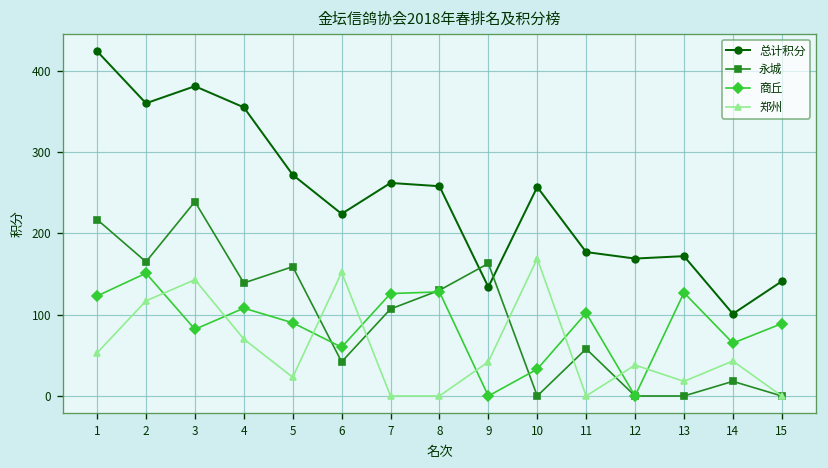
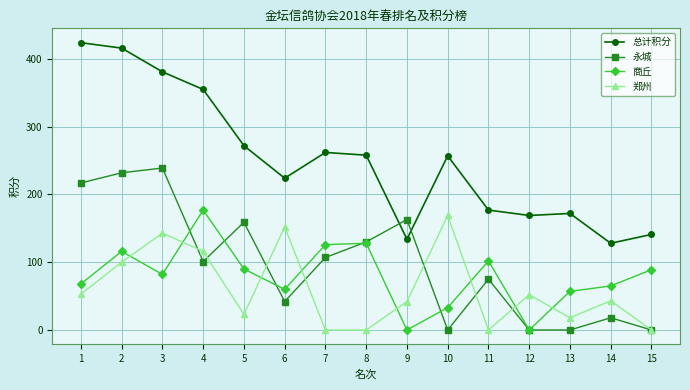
商丘, 1: 120 -> 70
总计积分, 2: 360 -> 420
永城, 2: 170 -> 230
商丘, 2: 150 -> 120
郑州, 2: 120 -> 100
永城, 4: 140 -> 100
商丘, 4: 110 -> 180
郑州, 4: 70 -> 120
永城, 11: 60 -> 80
郑州, 12: 40 -> 50
商丘, 13: 130 -> 60
总计积分, 14: 100 -> 130
